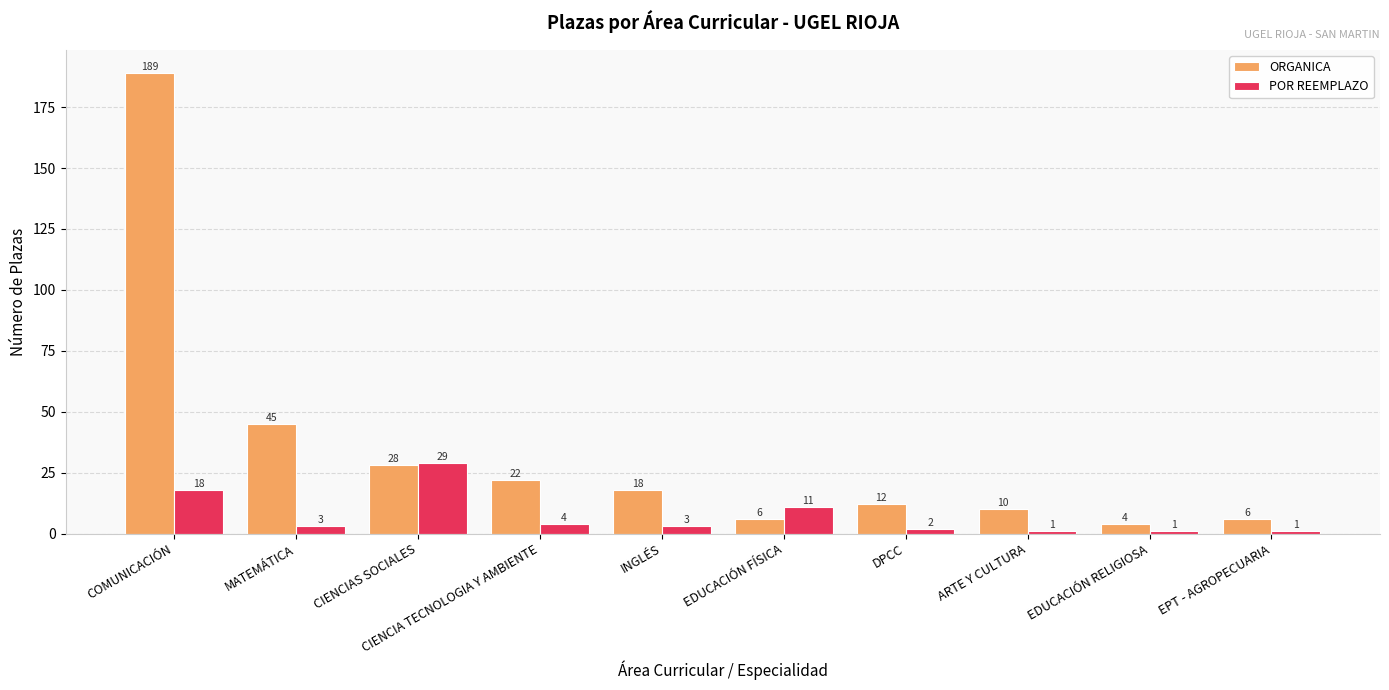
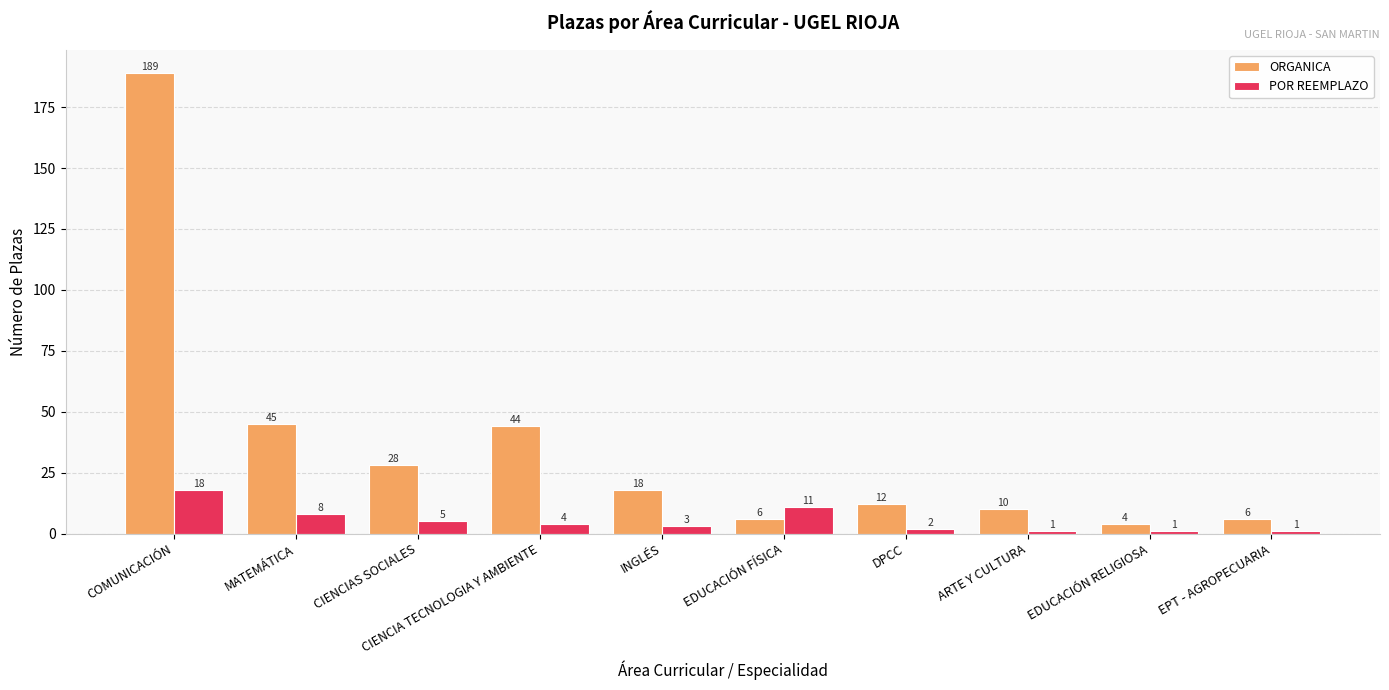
POR REEMPLAZO, MATEMÁTICA: 3 -> 8
POR REEMPLAZO, CIENCIAS SOCIALES: 29 -> 5
ORGANICA, CIENCIA TECNOLOGIA Y AMBIENTE: 22 -> 44
